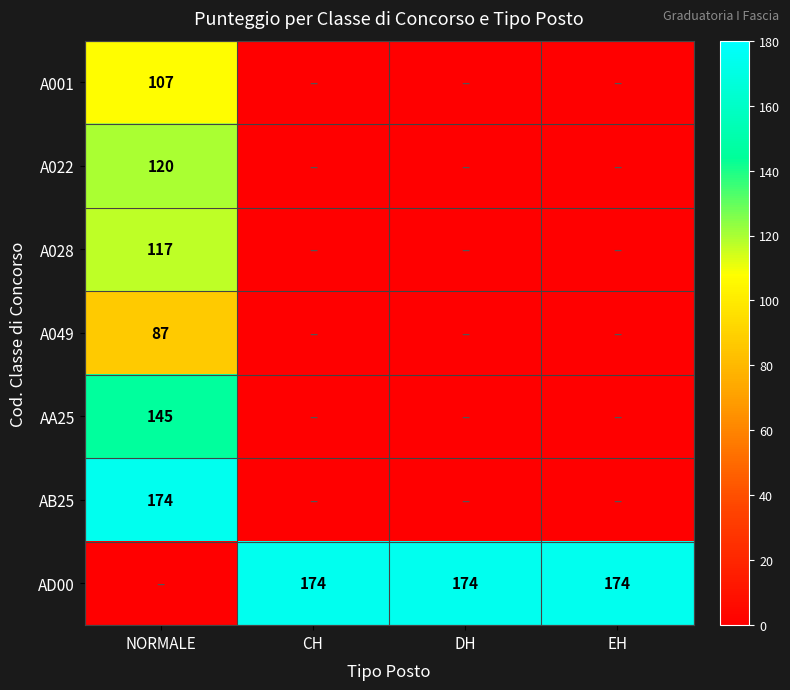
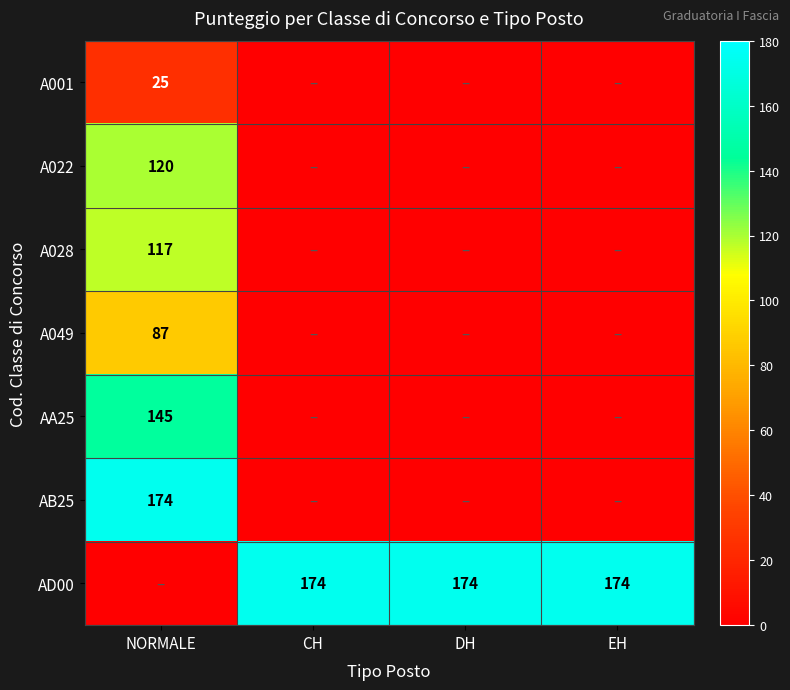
A001, NORMALE: 107 -> 25
